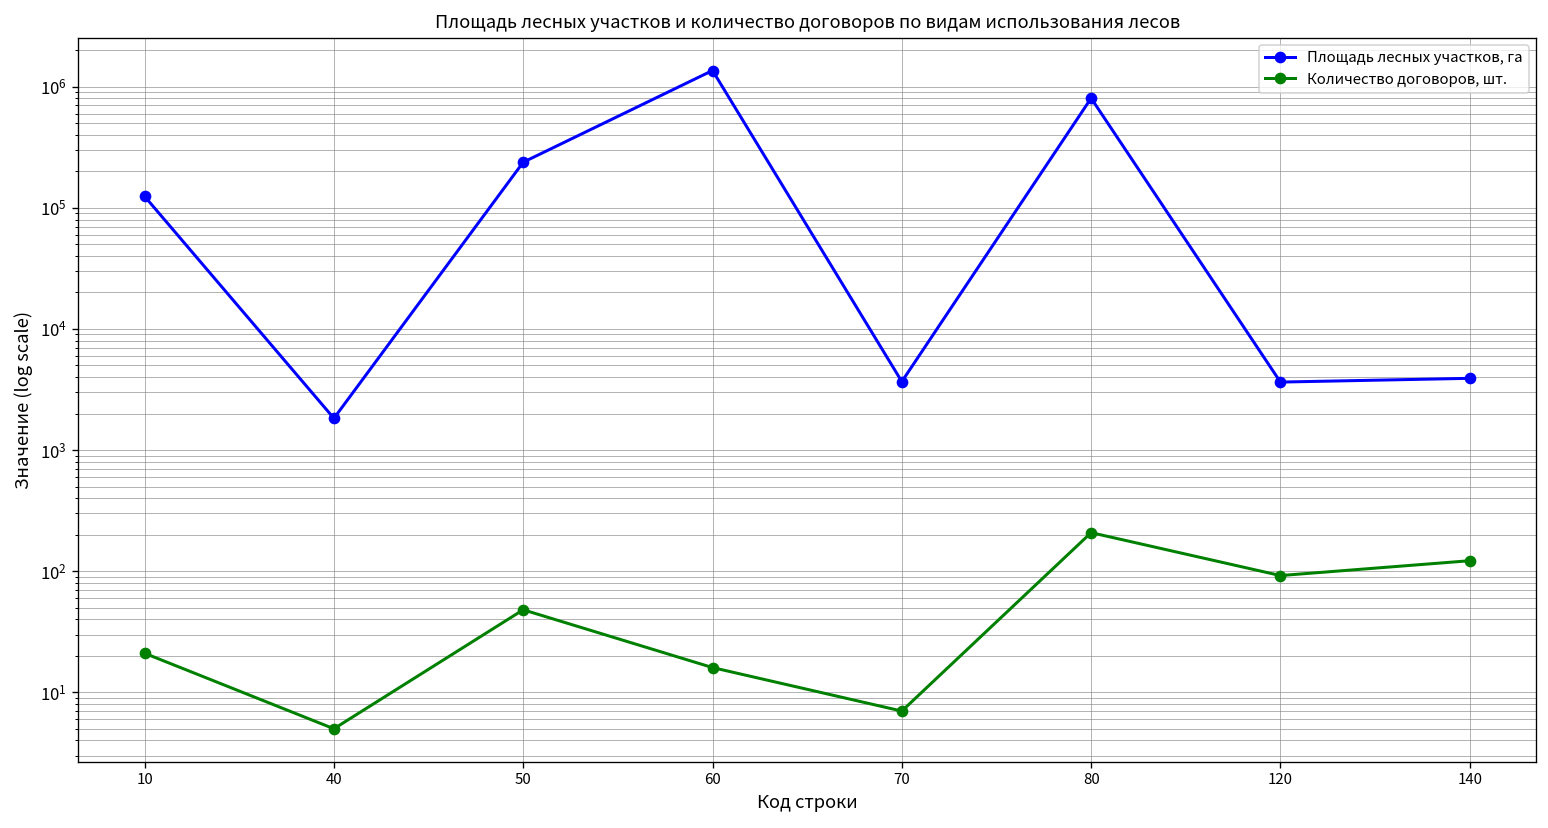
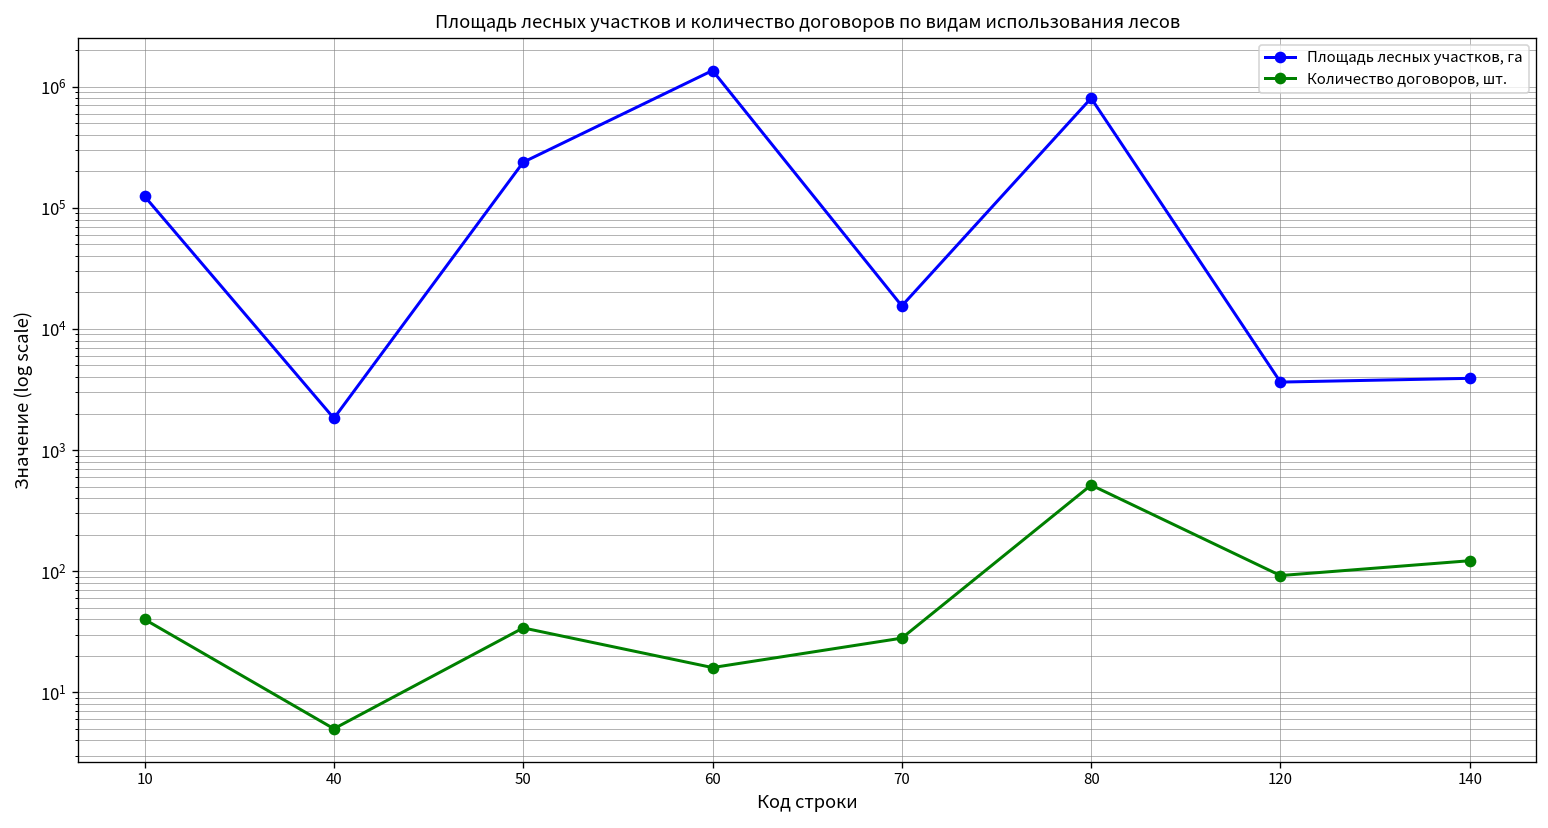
Количество договоров, шт., 10: 21 -> 40
Количество договоров, шт., 50: 50 -> 34
Площадь лесных участков, га, 70: 3700 -> 15000
Количество договоров, шт., 70: 7 -> 28
Количество договоров, шт., 80: 210 -> 500
